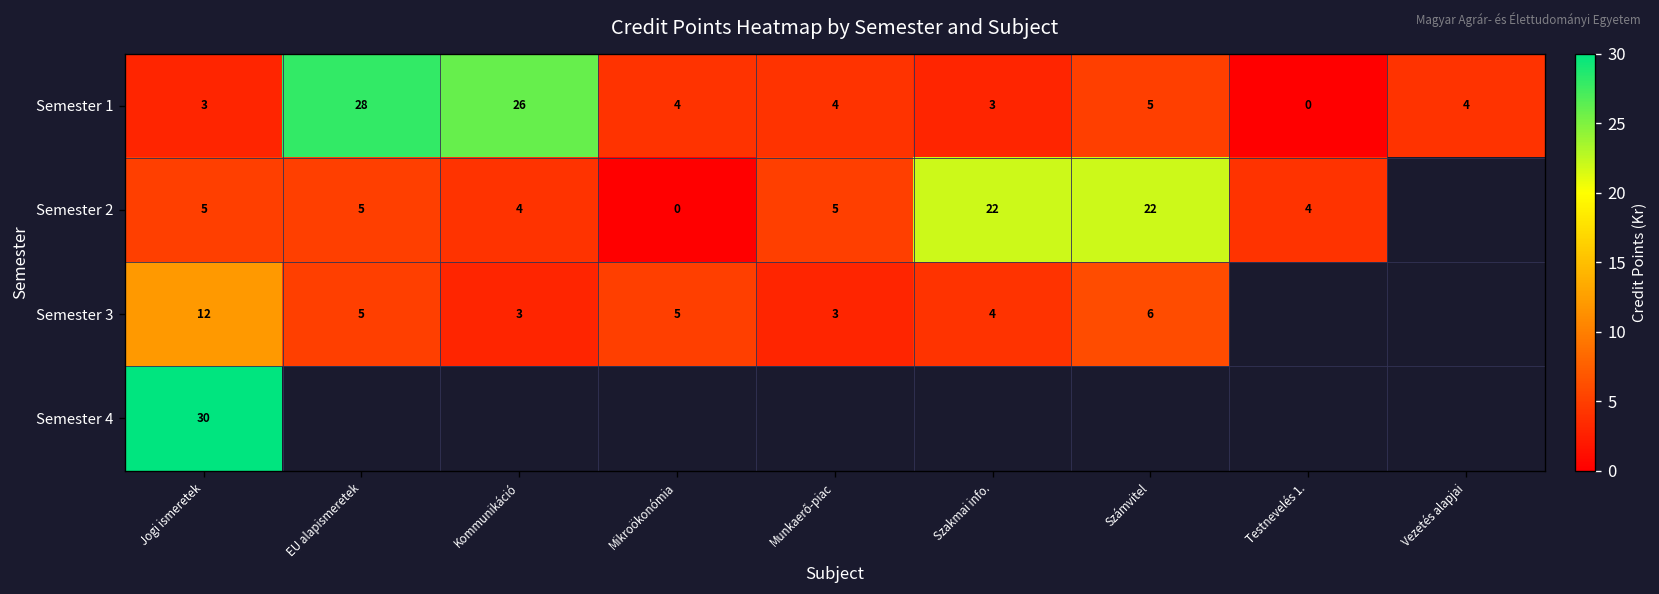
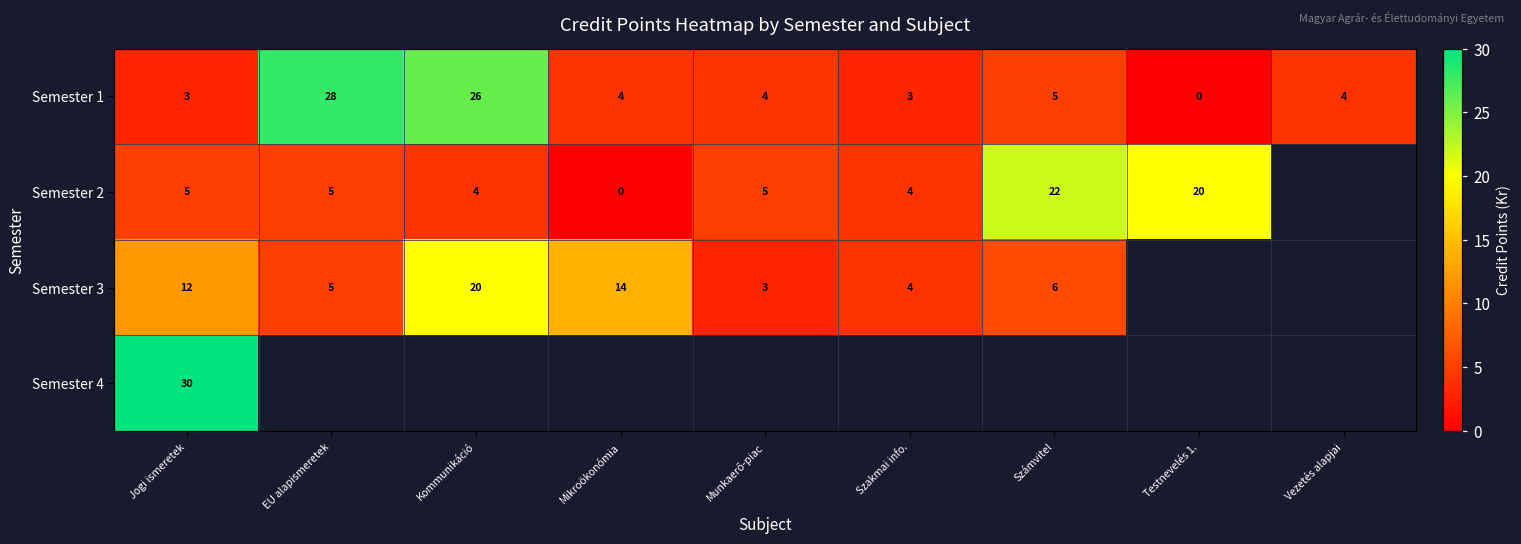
Semester 2, Szakmai info.: 22 -> 4
Semester 2, Testnevelés 1.: 4 -> 20
Semester 3, Kommunikáció: 3 -> 20
Semester 3, Mikroökonómia: 5 -> 14
